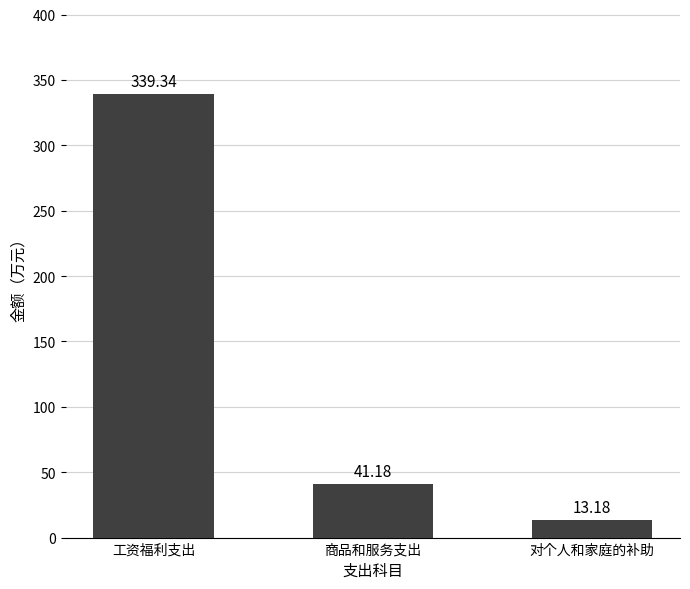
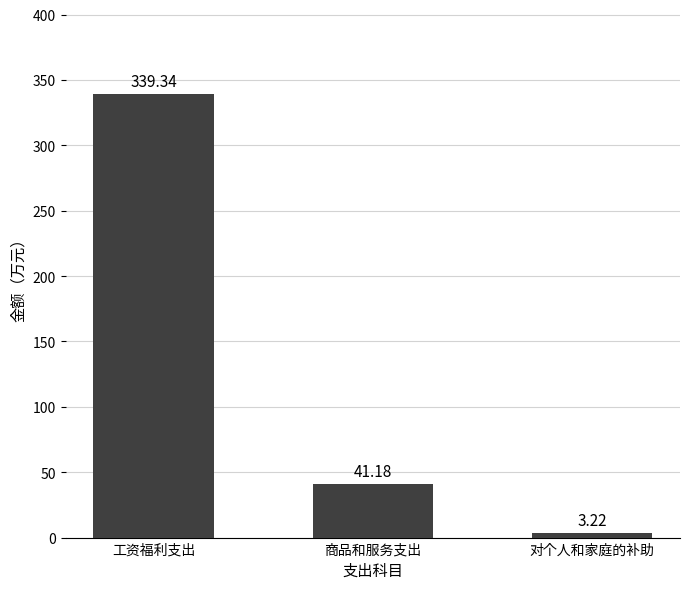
对个人和家庭的补助: 13.18 -> 3.22
